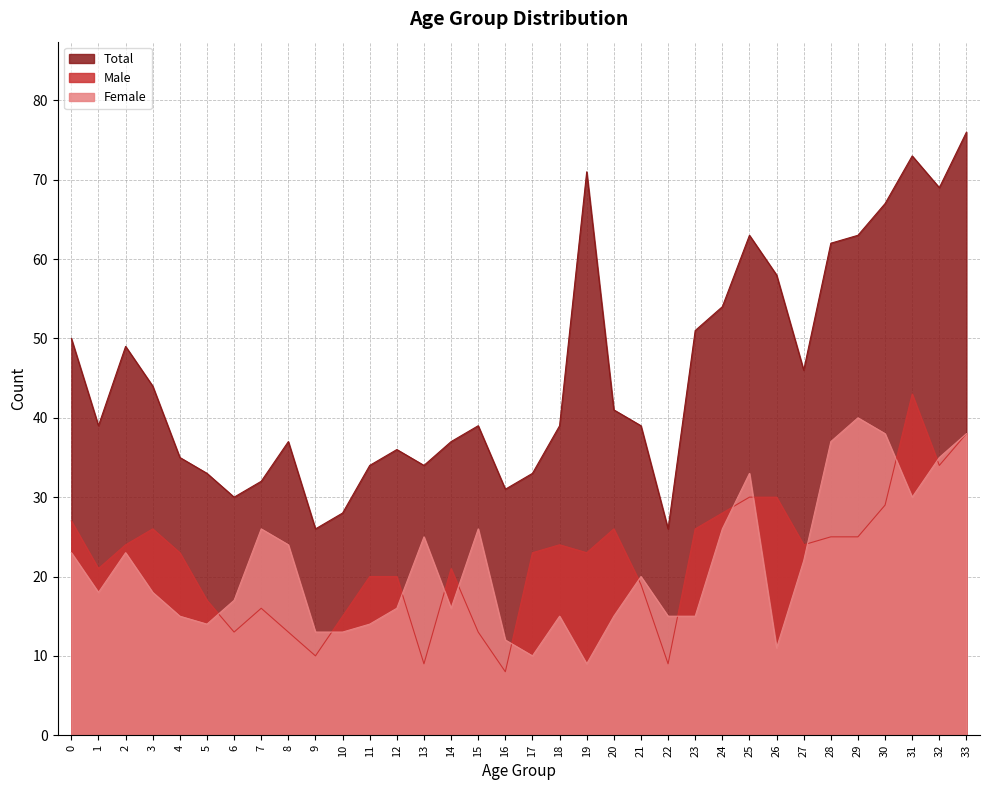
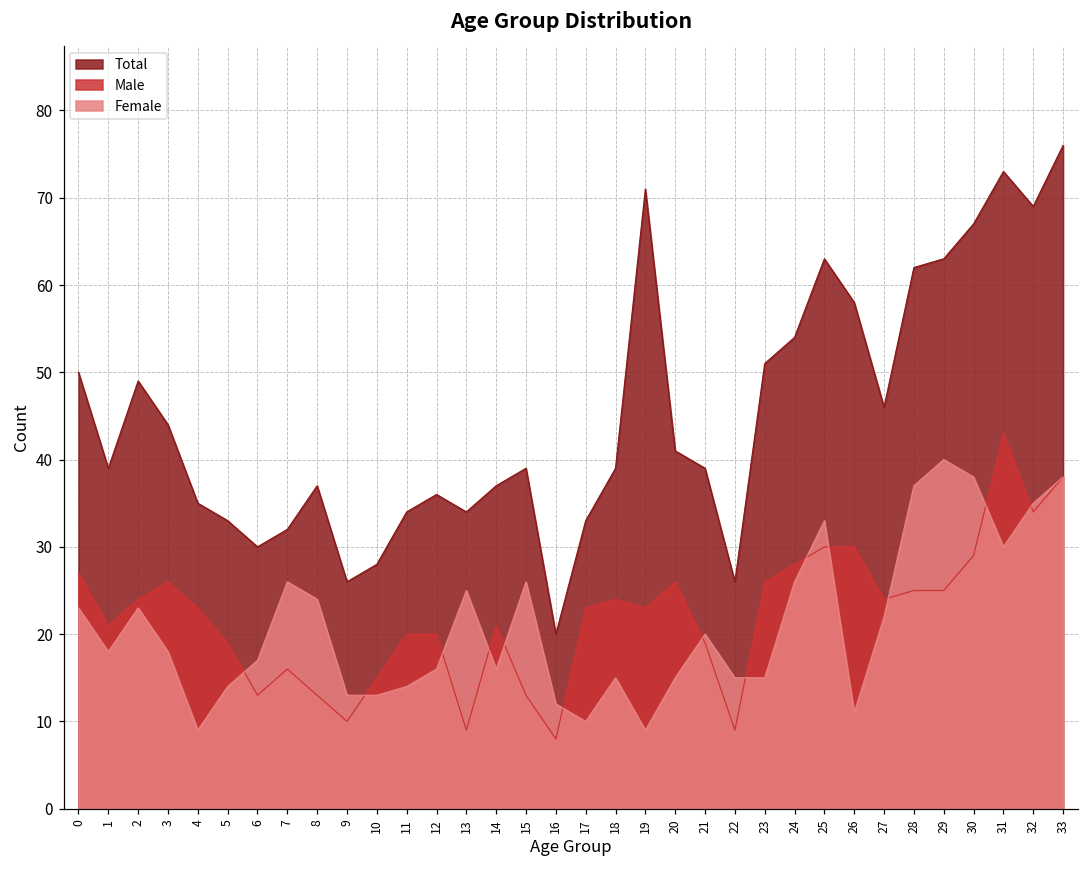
Female, 4: 15 -> 9
Male, 5: 17 -> 19
Total, 16: 31 -> 20
